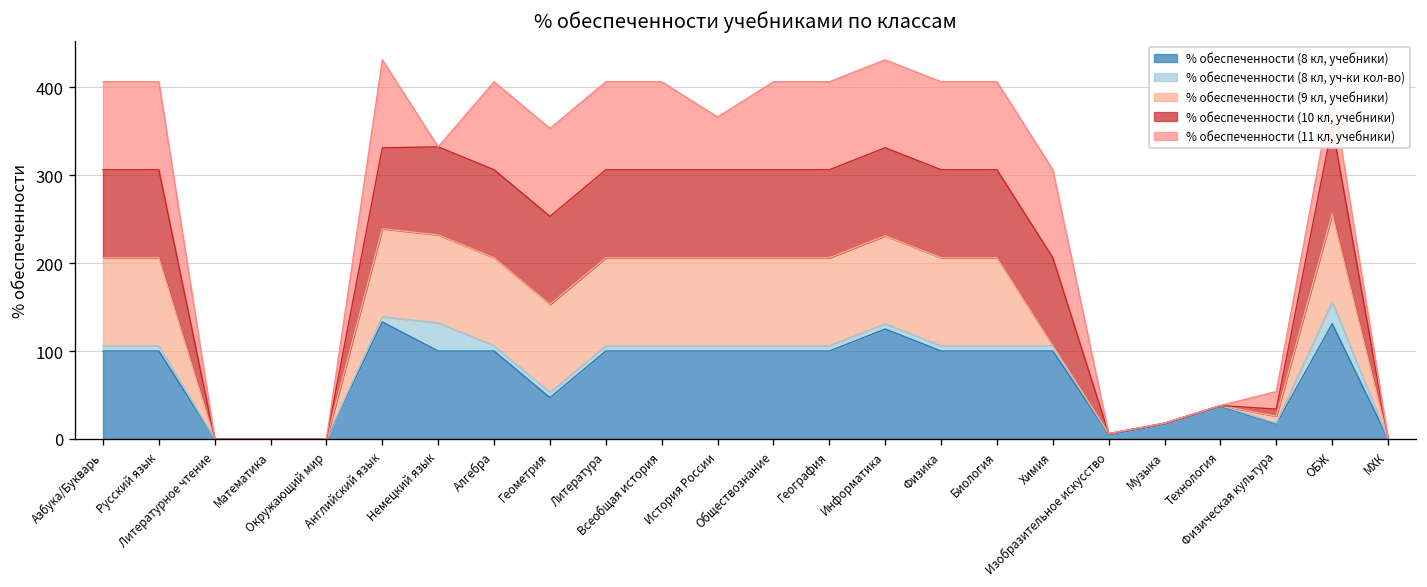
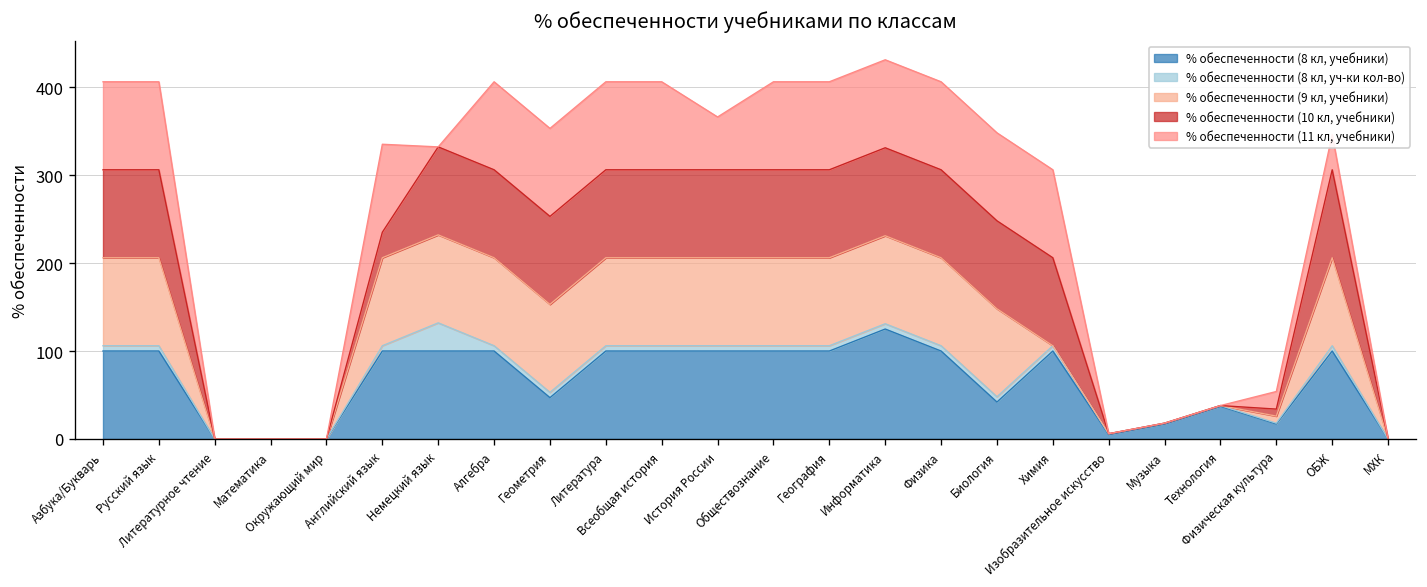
% обеспеченности (8 кл, учебники), Английский язык: 130 -> 100
% обеспеченности (10 кл, учебники), Английский язык: 90 -> 30
% обеспеченности (8 кл, учебники), Биология: 100 -> 40
% обеспеченности (8 кл, учебники), ОБЖ: 130 -> 100
% обеспеченности (8 кл, уч-ки кол-во), ОБЖ: 30 -> 10
